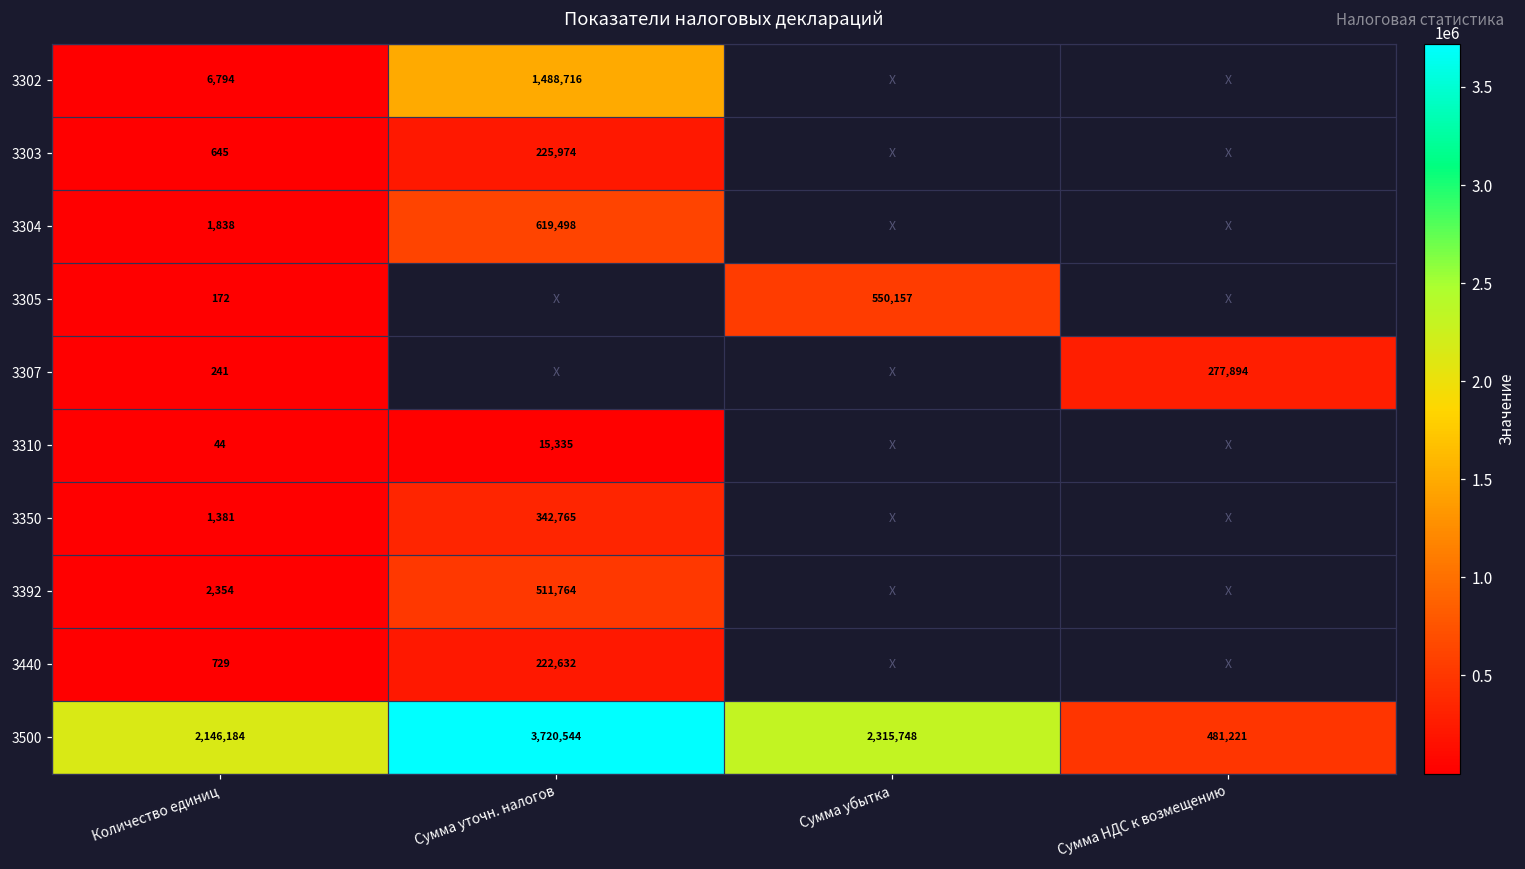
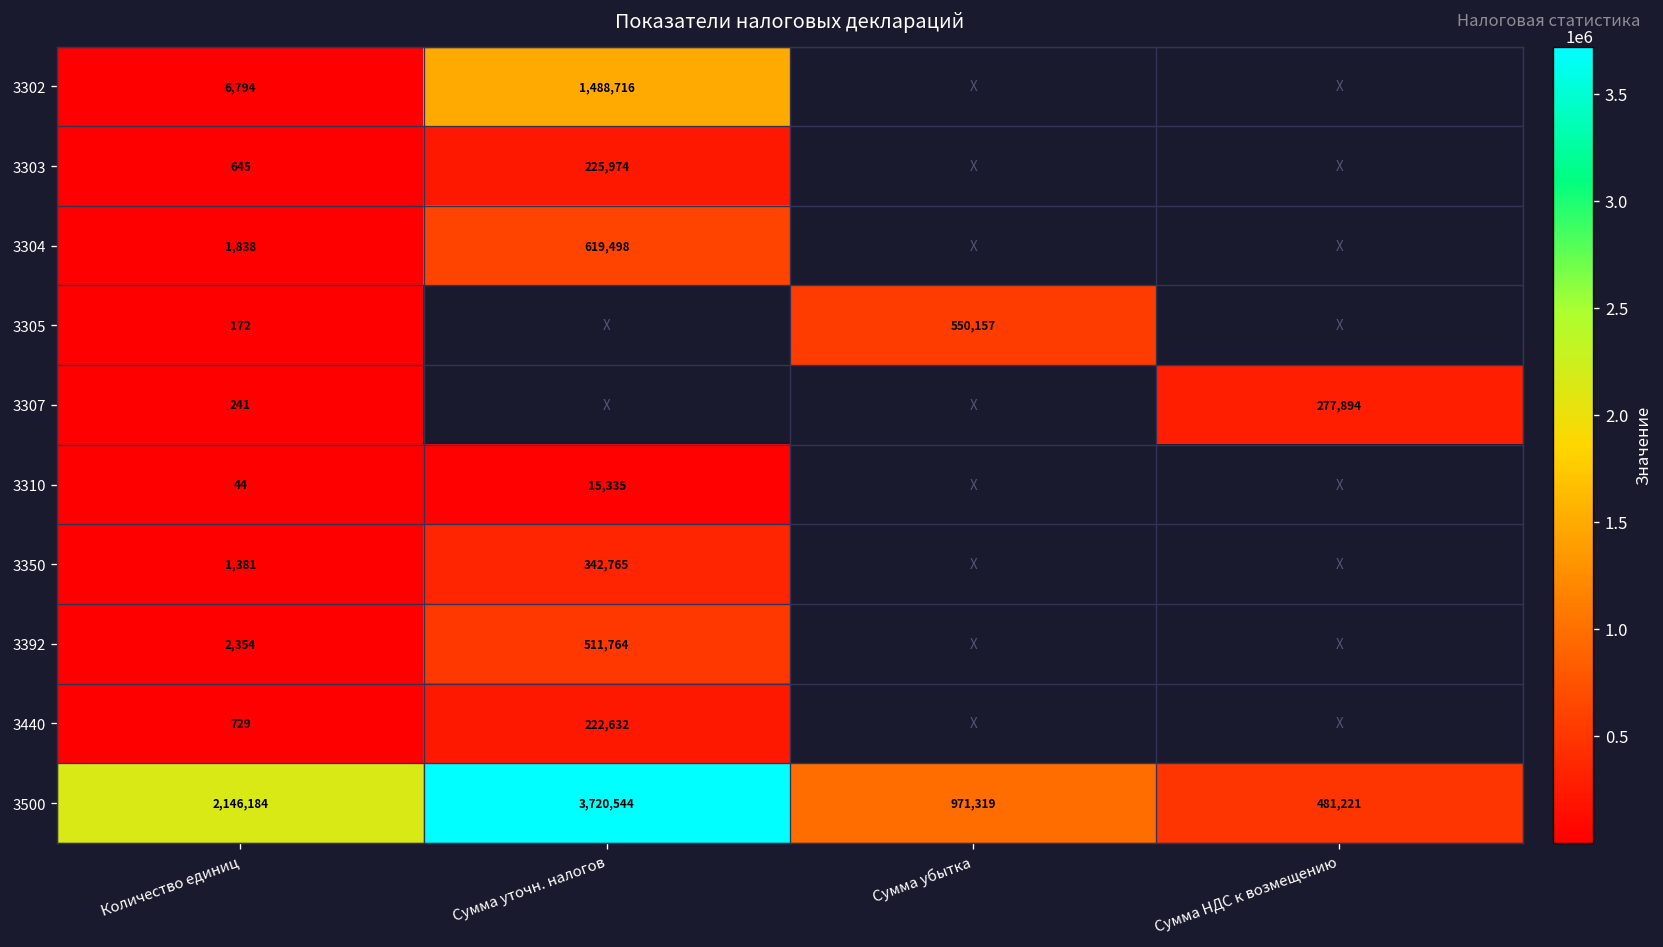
3500, Сумма убытка: 2,315,748 -> 971,319
